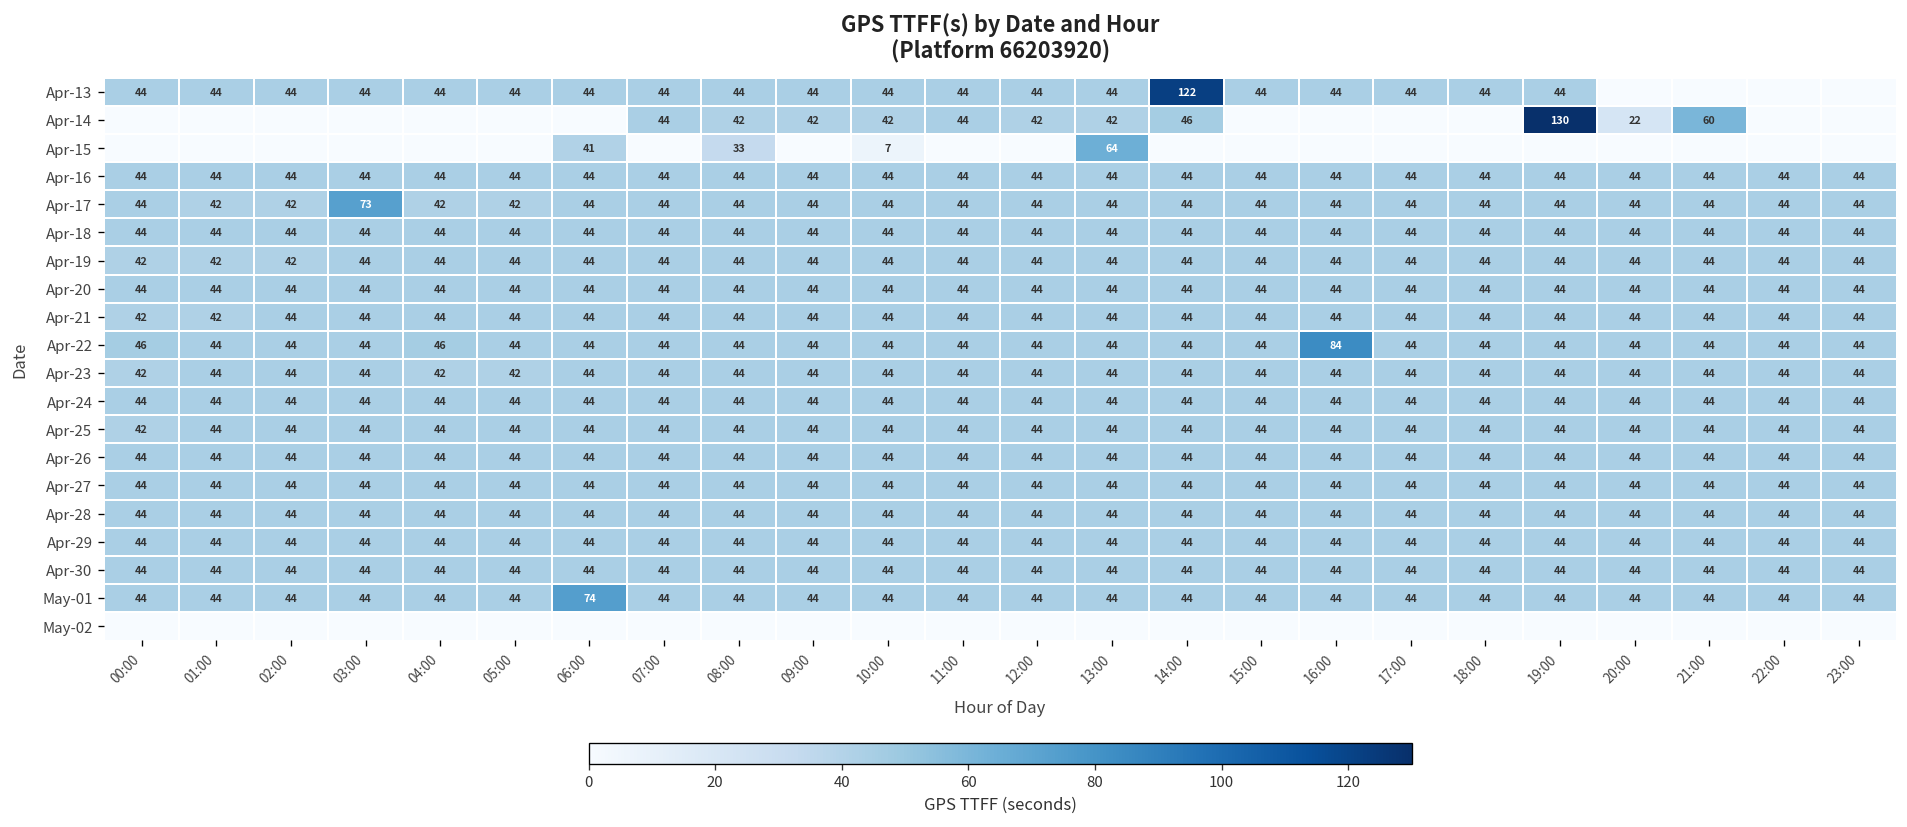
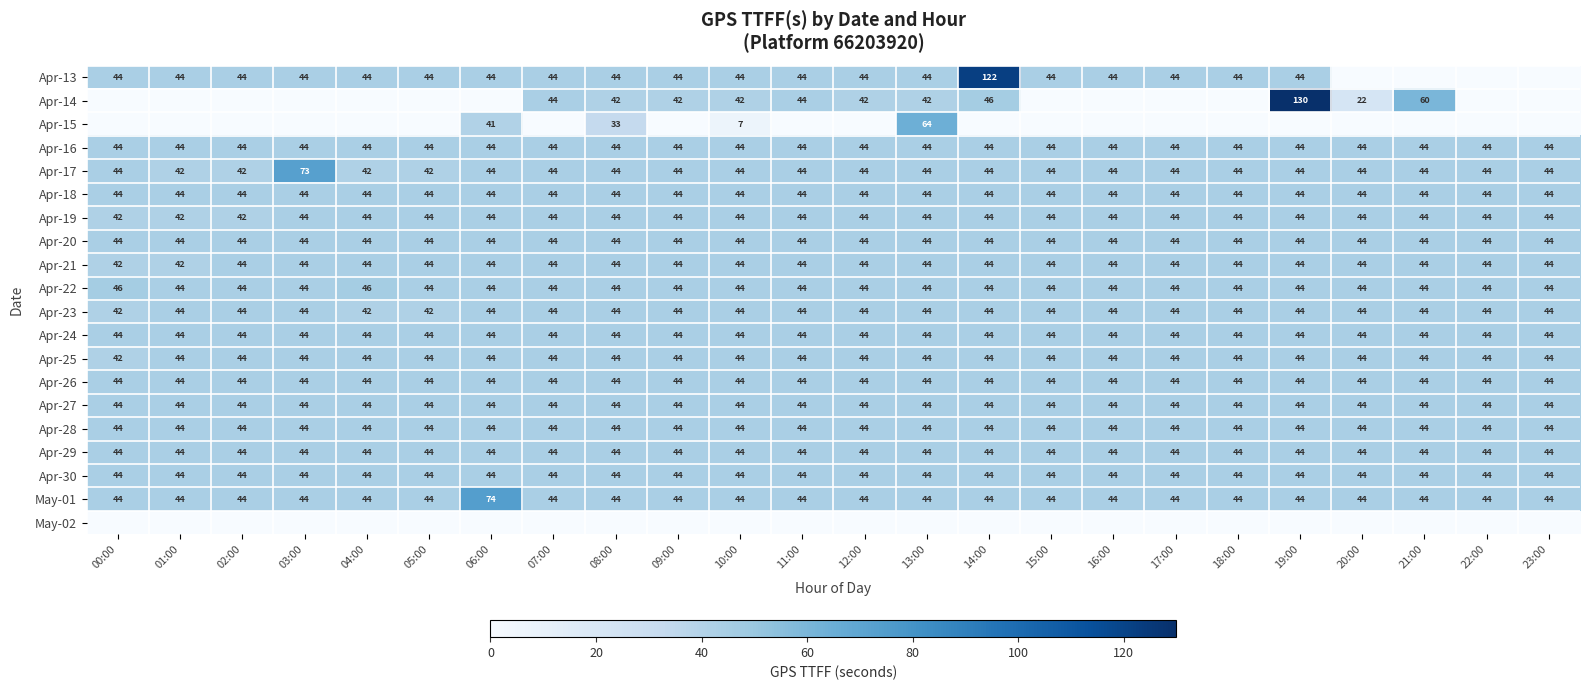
Apr-22, 16:00: 84 -> 44
